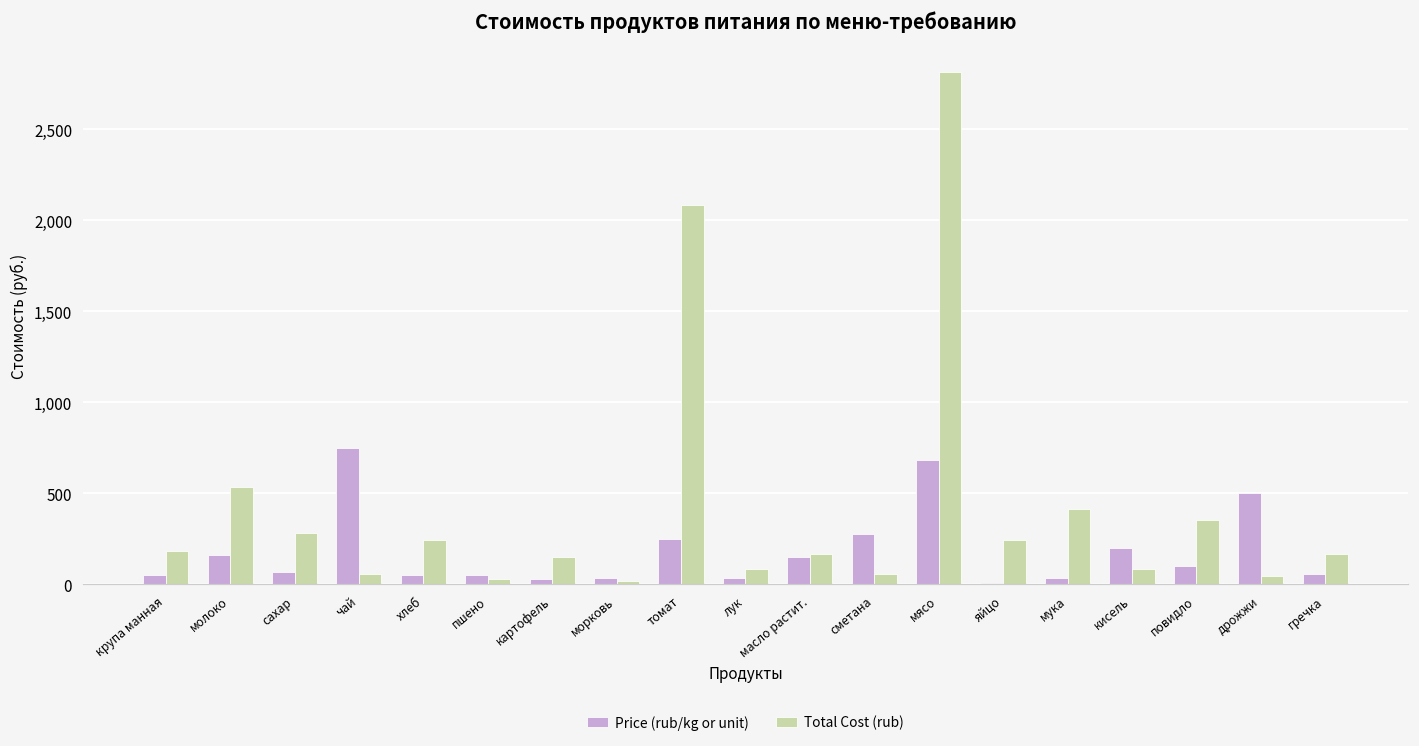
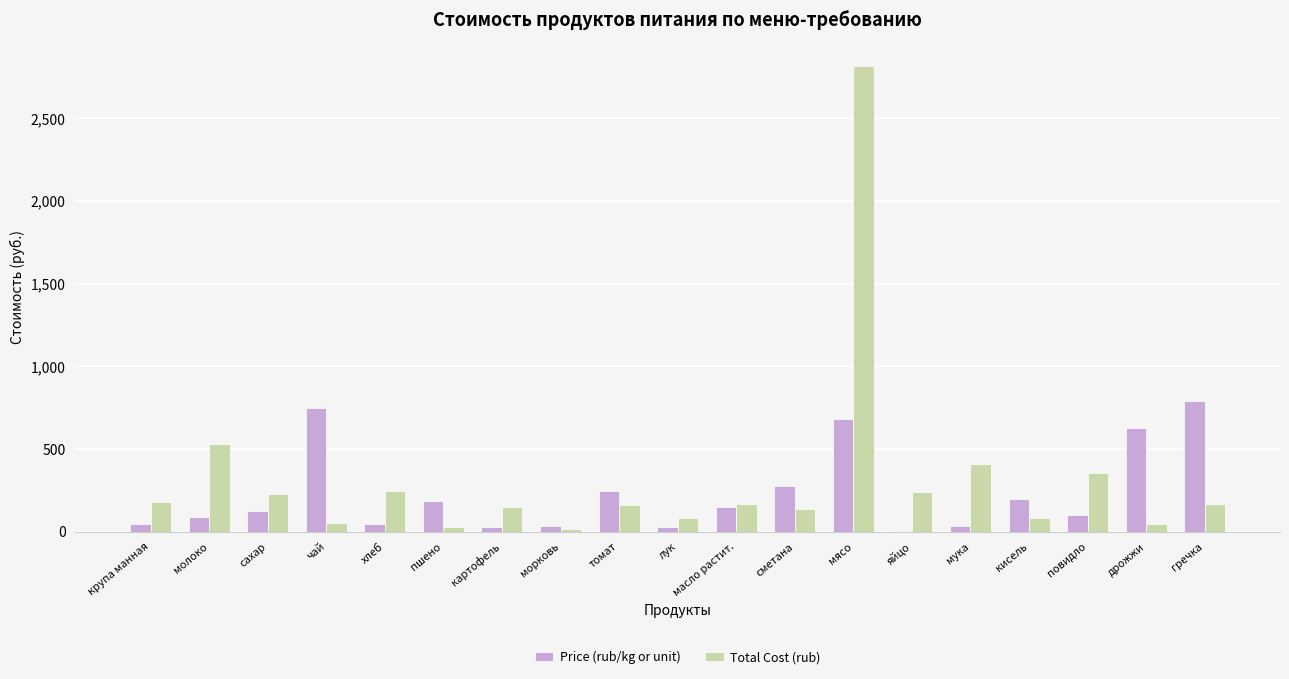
Price (rub/kg or unit), молоко: 160 -> 90
Price (rub/kg or unit), сахар: 70 -> 130
Total Cost (rub), сахар: 280 -> 230
Price (rub/kg or unit), пшено: 50 -> 190
Total Cost (rub), томат: 2,080 -> 160
Total Cost (rub), сметана: 60 -> 140
Price (rub/kg or unit), дрожжи: 500 -> 630
Price (rub/kg or unit), гречка: 60 -> 790
